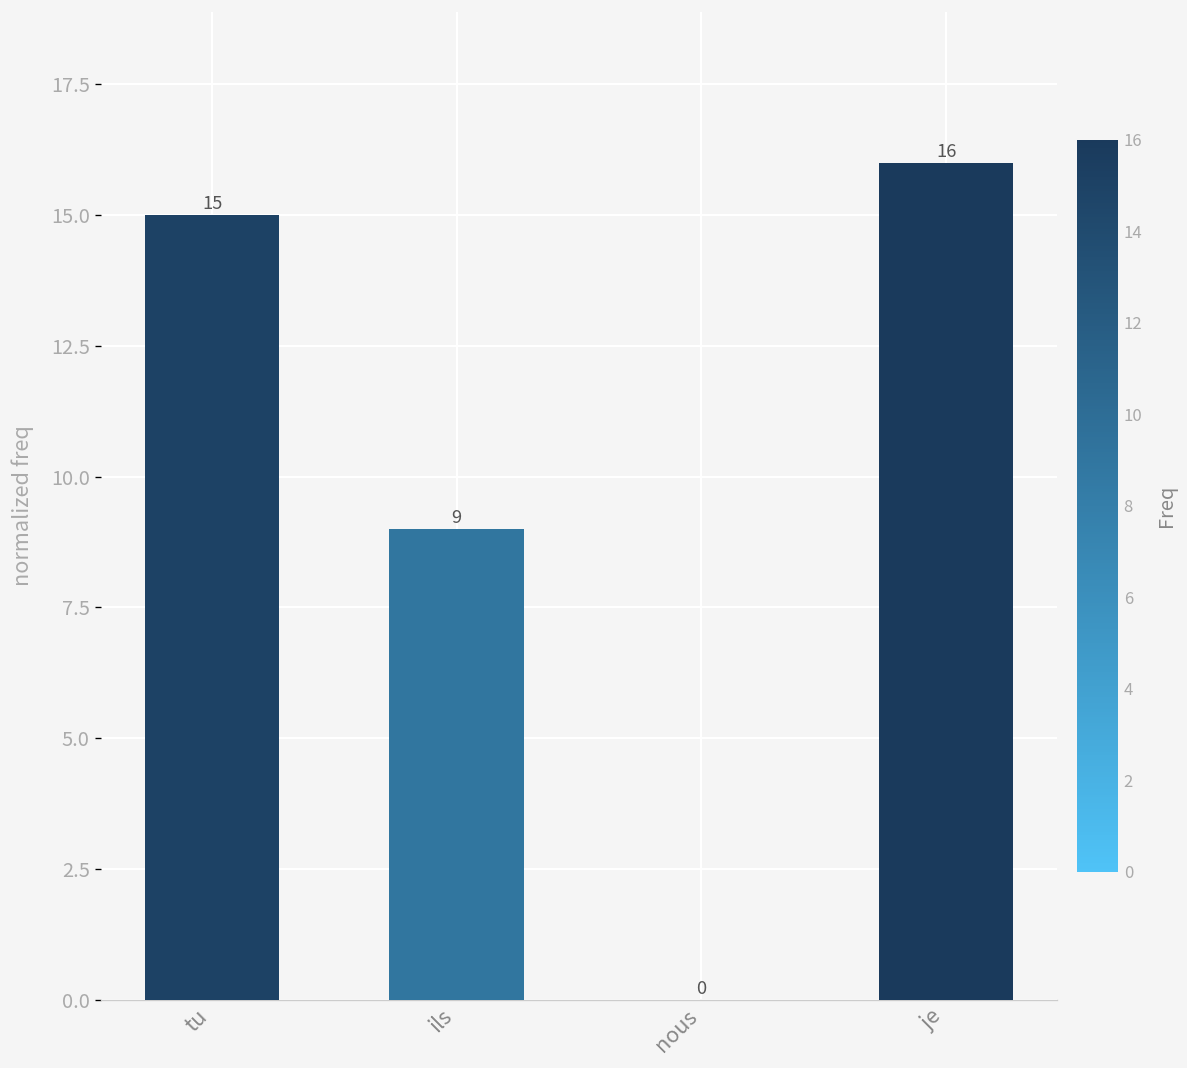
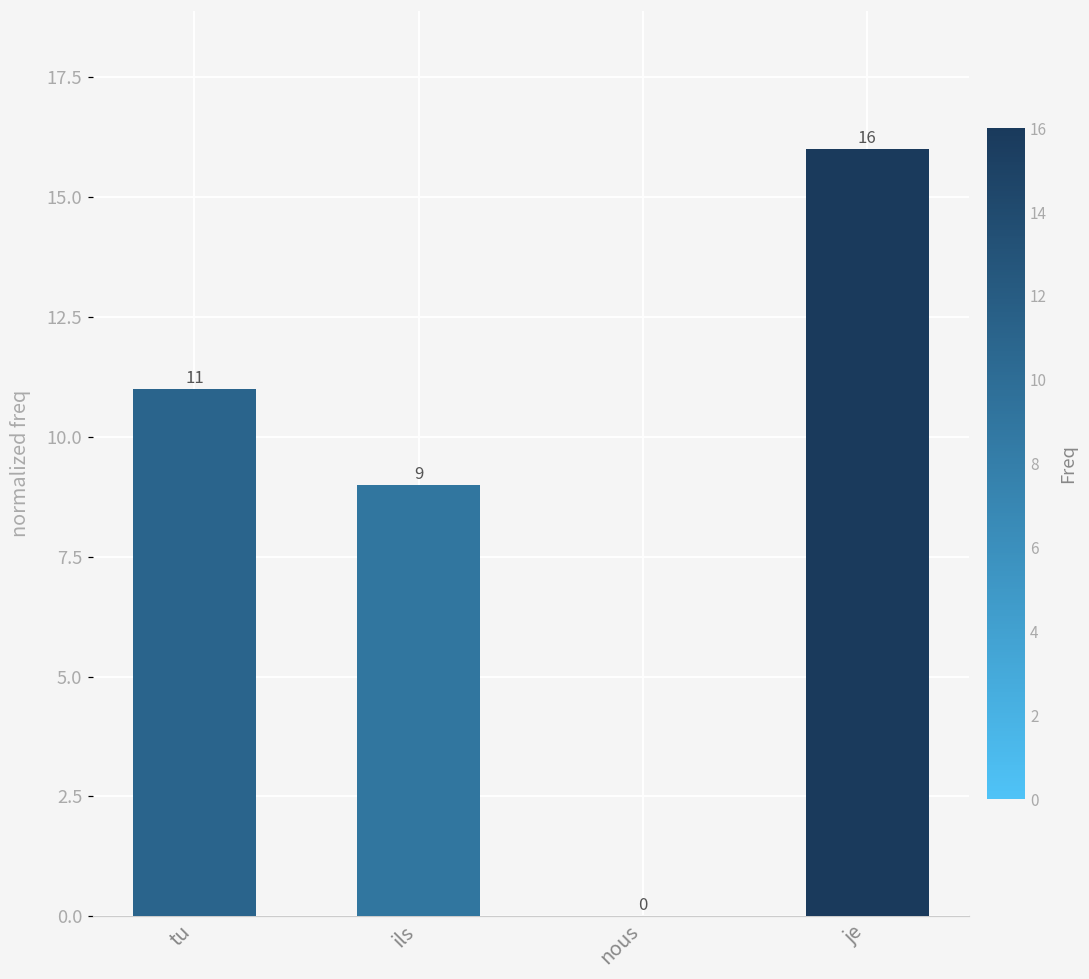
tu: 15 -> 11
